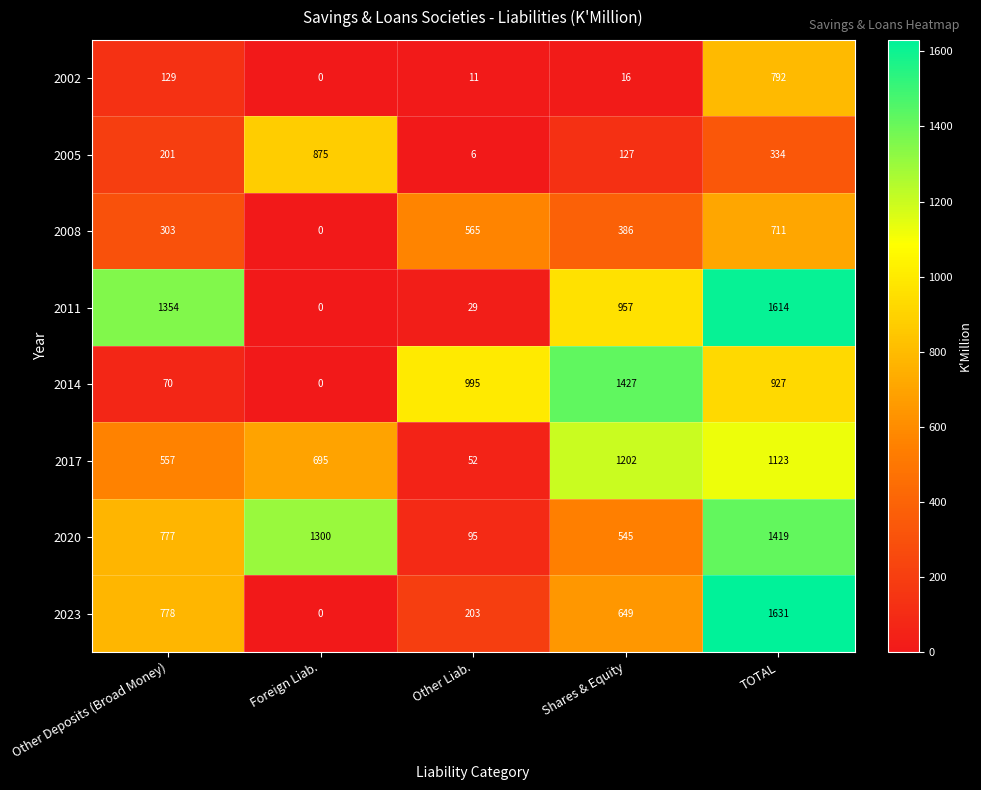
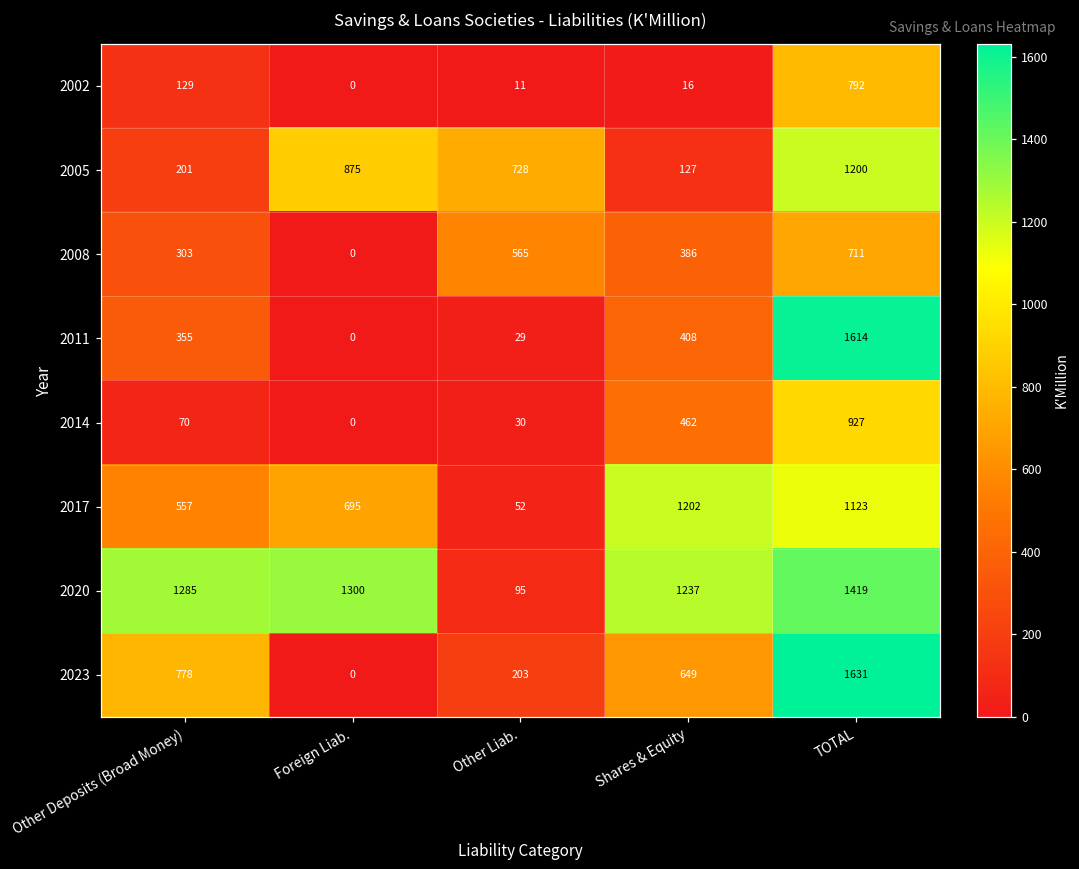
2005, Other Liab.: 6 -> 728
2005, TOTAL: 334 -> 1200
2011, Other Deposits (Broad Money): 1354 -> 355
2011, Shares & Equity: 957 -> 408
2014, Other Liab.: 995 -> 30
2014, Shares & Equity: 1427 -> 462
2020, Other Deposits (Broad Money): 777 -> 1285
2020, Shares & Equity: 545 -> 1237
